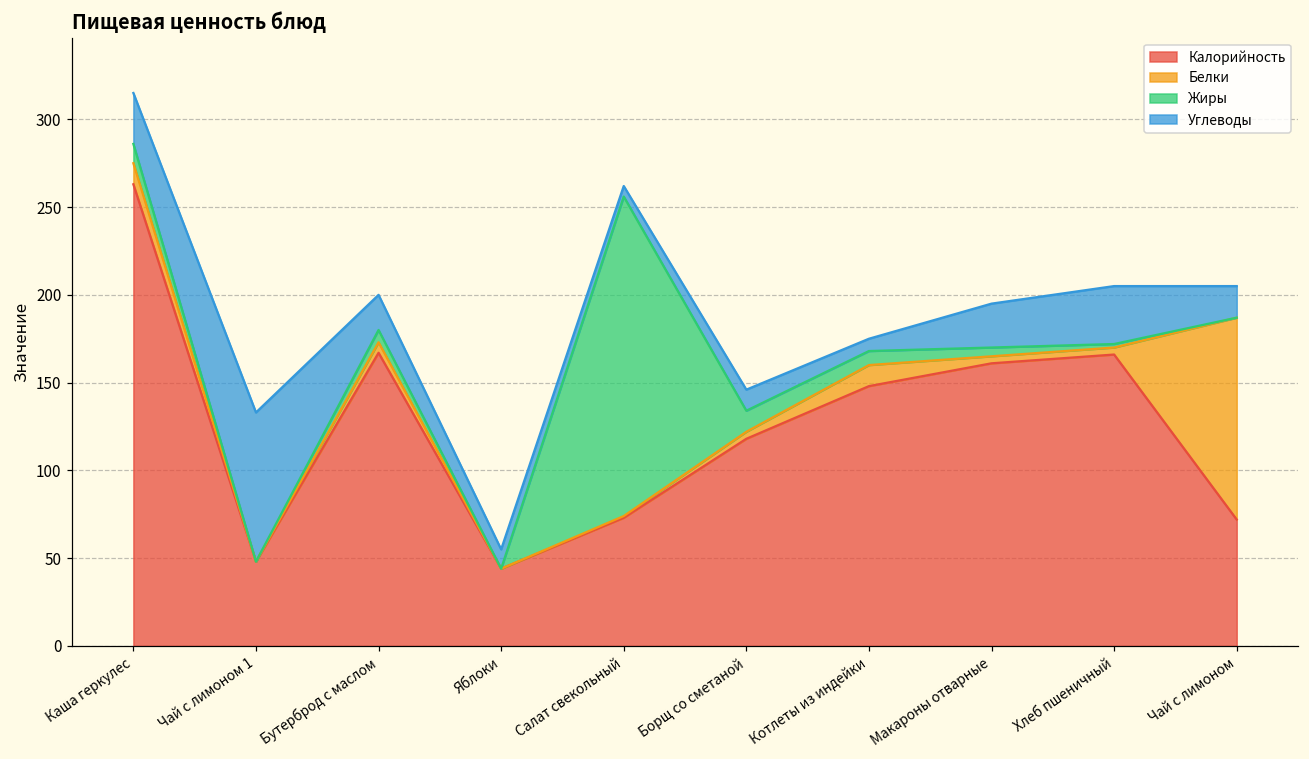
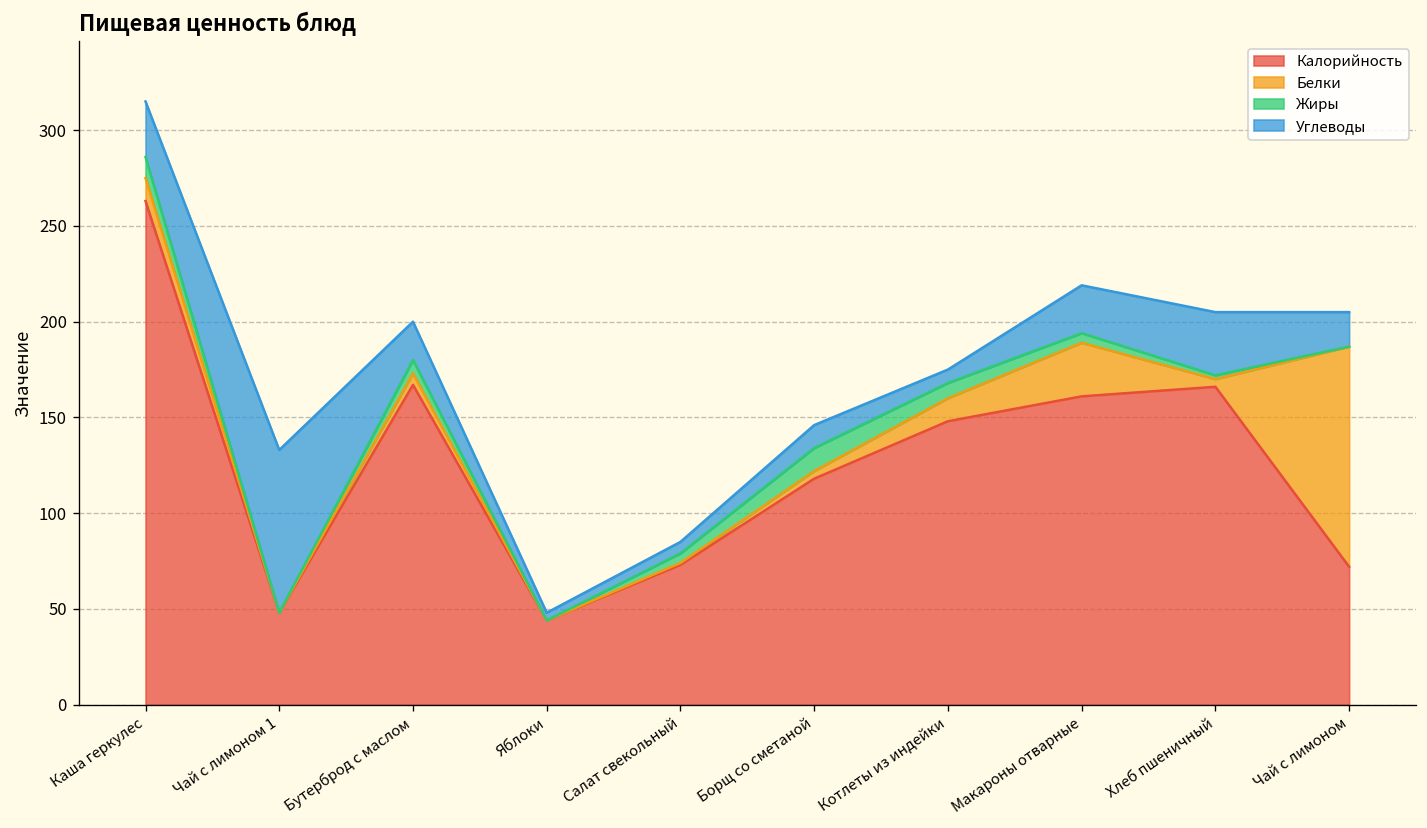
Углеводы, Яблоки: 11 -> 4
Жиры, Салат свекольный: 182 -> 5
Белки, Макароны отварные: 4 -> 28
